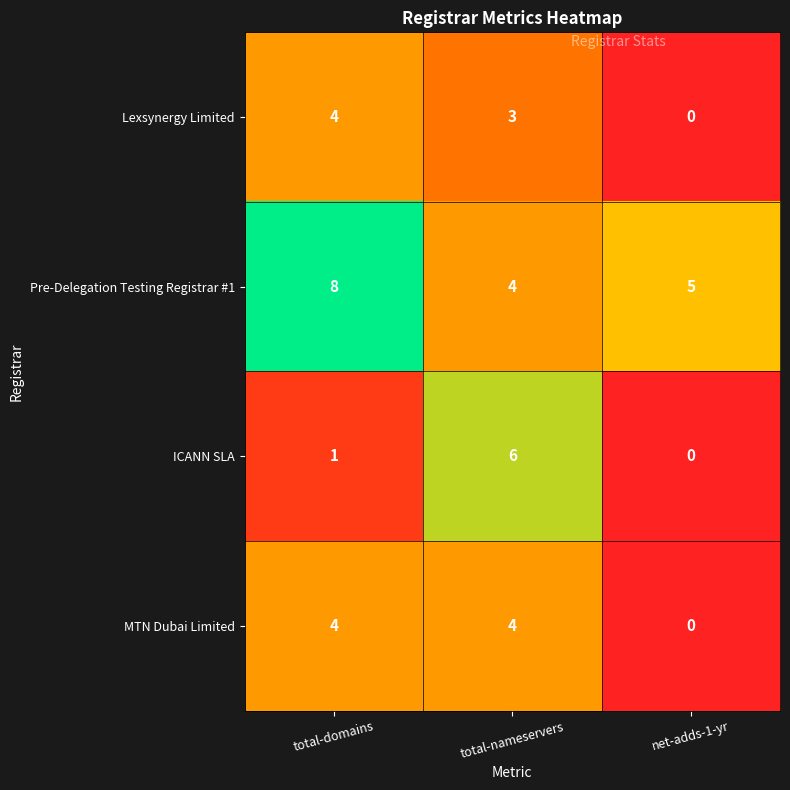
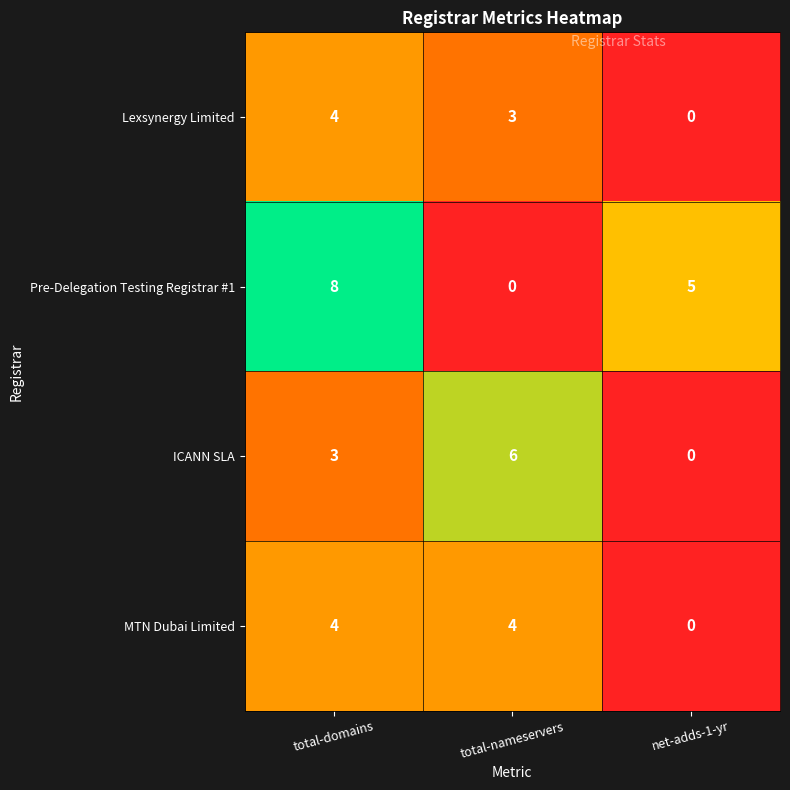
Pre-Delegation Testing Registrar #1, total-nameservers: 4 -> 0
ICANN SLA, total-domains: 1 -> 3
